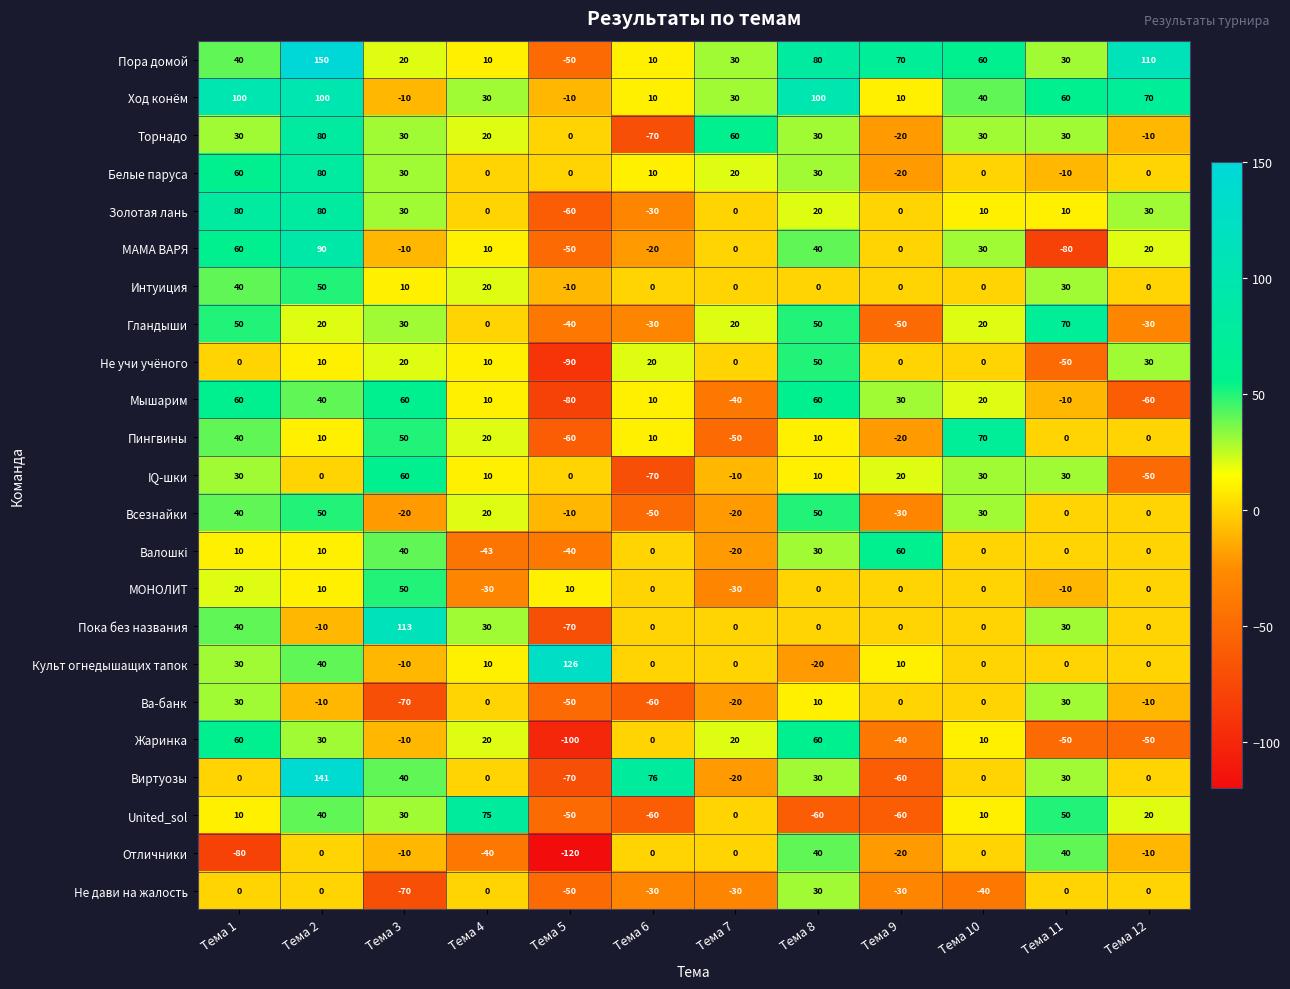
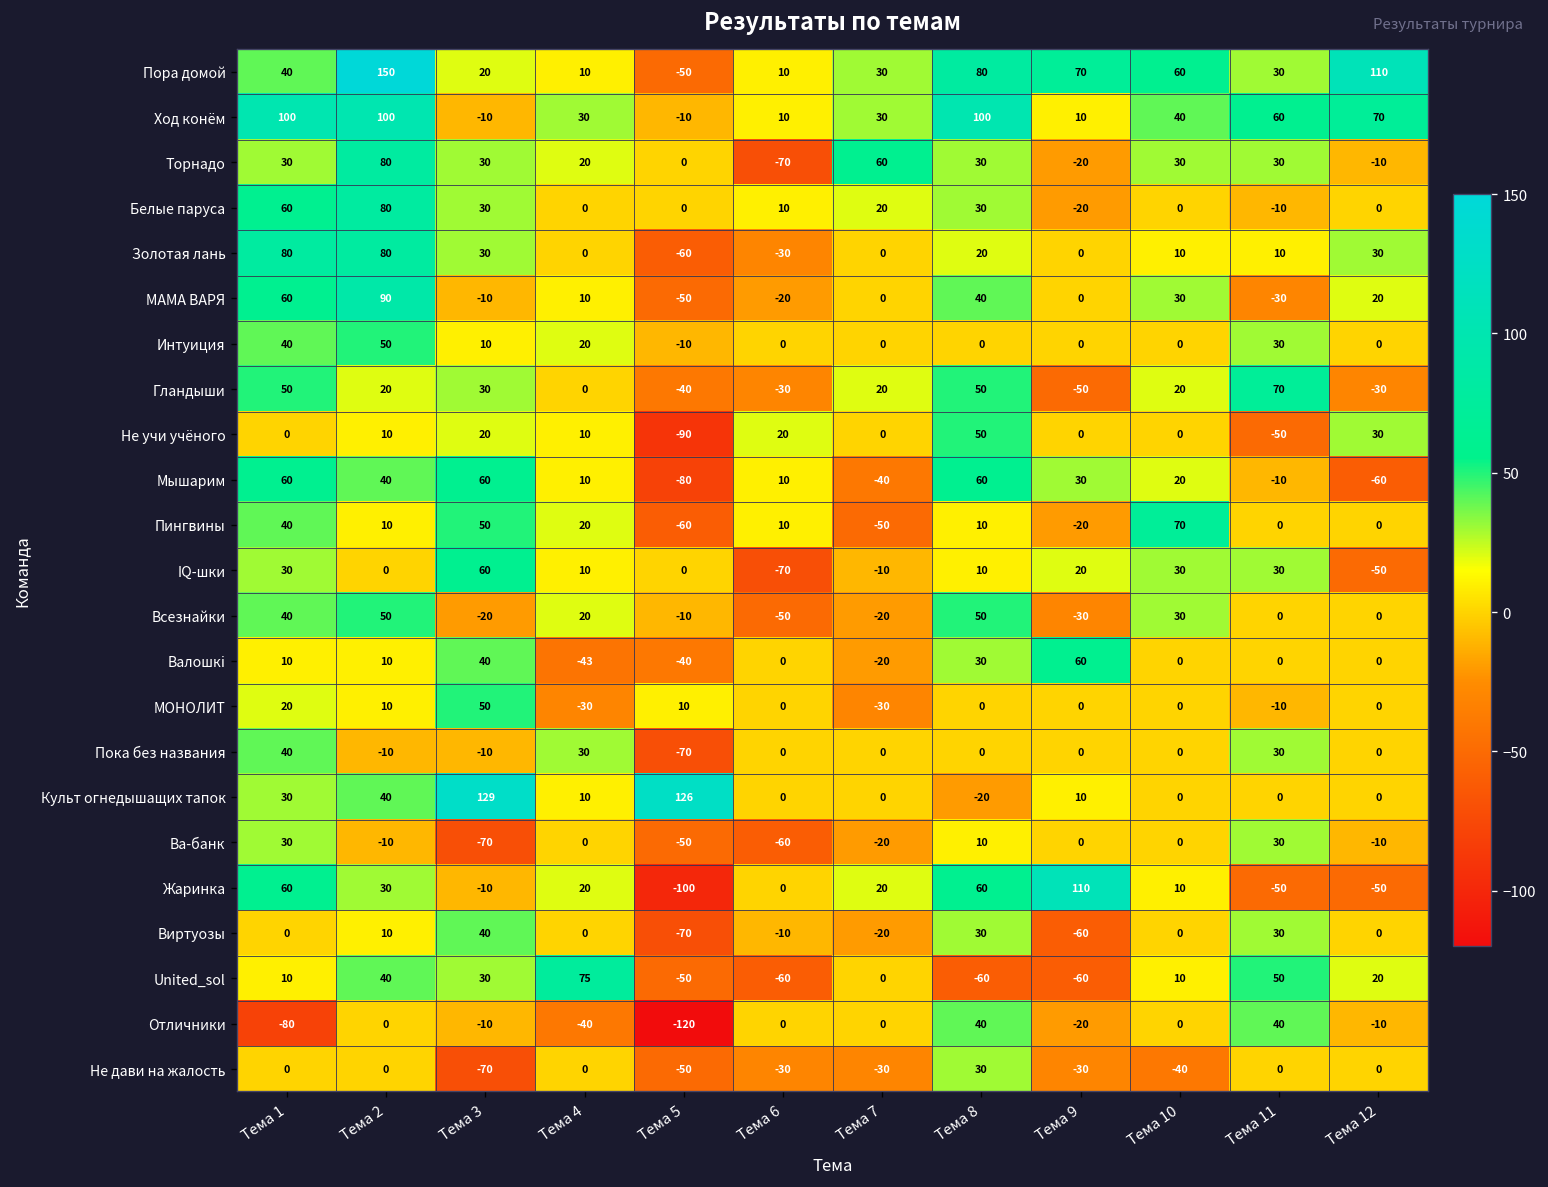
МАМА ВАРЯ, Тема 11: -80 -> -30
Пока без названия, Тема 3: 113 -> -10
Культ огнедышащих тапок, Тема 3: -10 -> 129
Жаринка, Тема 9: -40 -> 110
Виртуозы, Тема 2: 141 -> 10
Виртуозы, Тема 6: 76 -> -10
